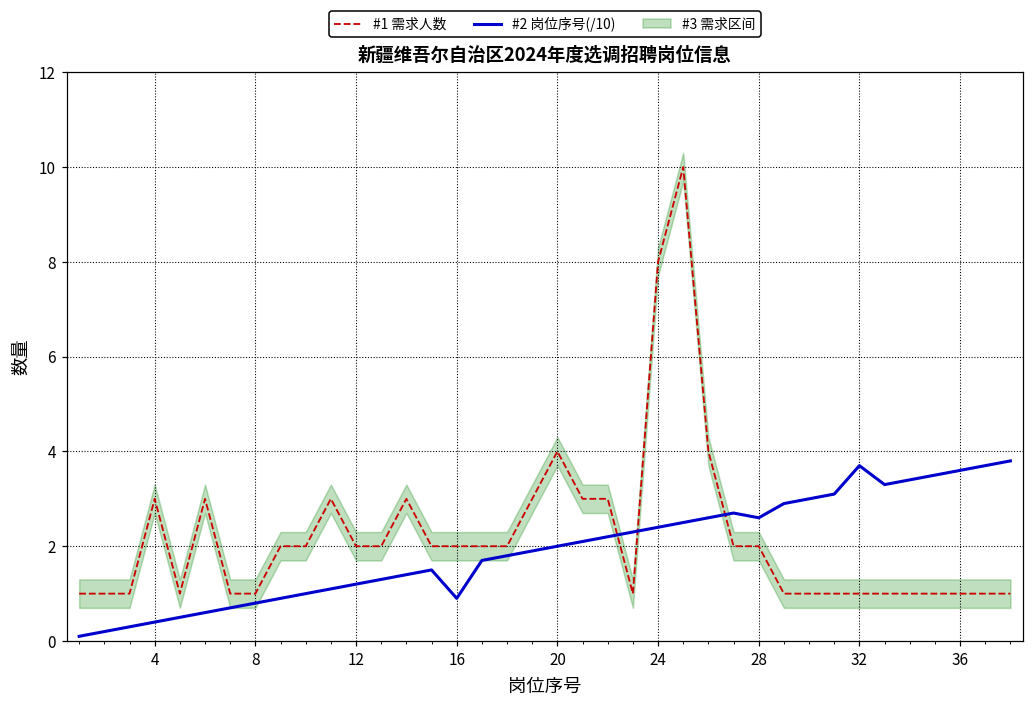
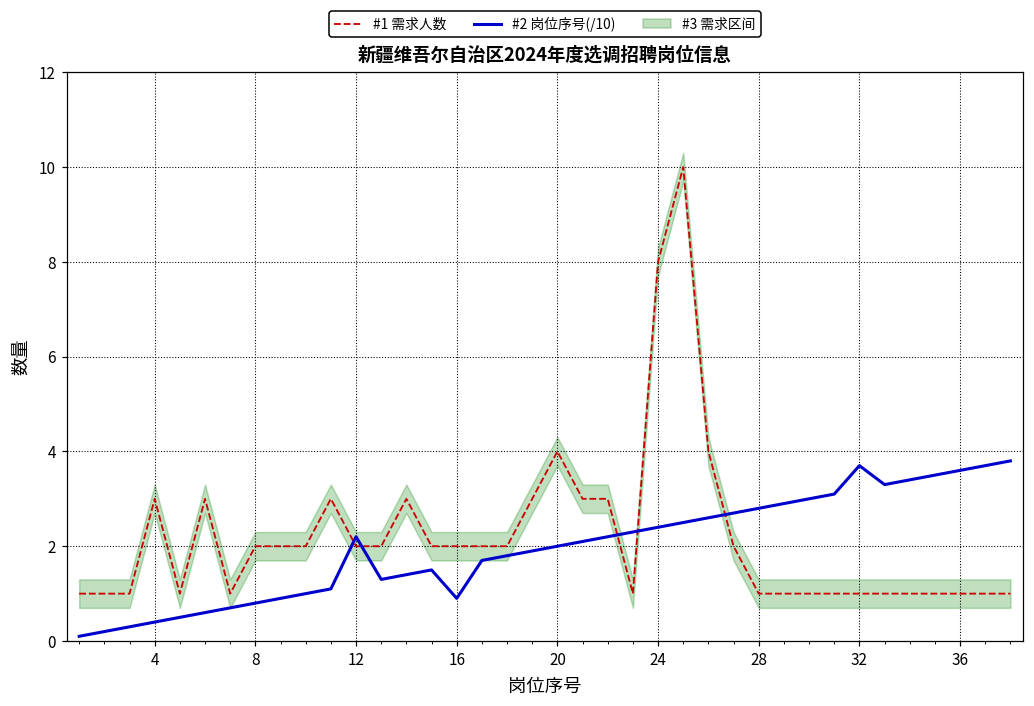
#1 需求人数, 8: 1 -> 2
#2 岗位序号(/10), 12: 1.2 -> 2.2
#1 需求人数, 28: 2 -> 1
#2 岗位序号(/10), 28: 2.6 -> 2.8
